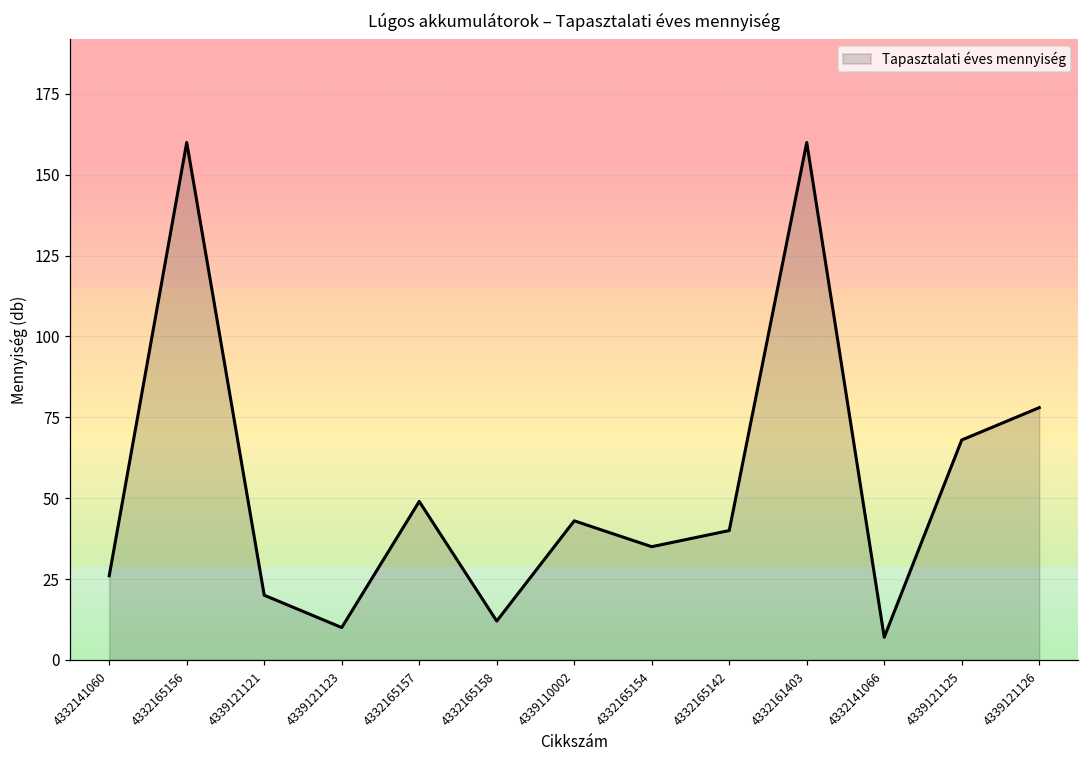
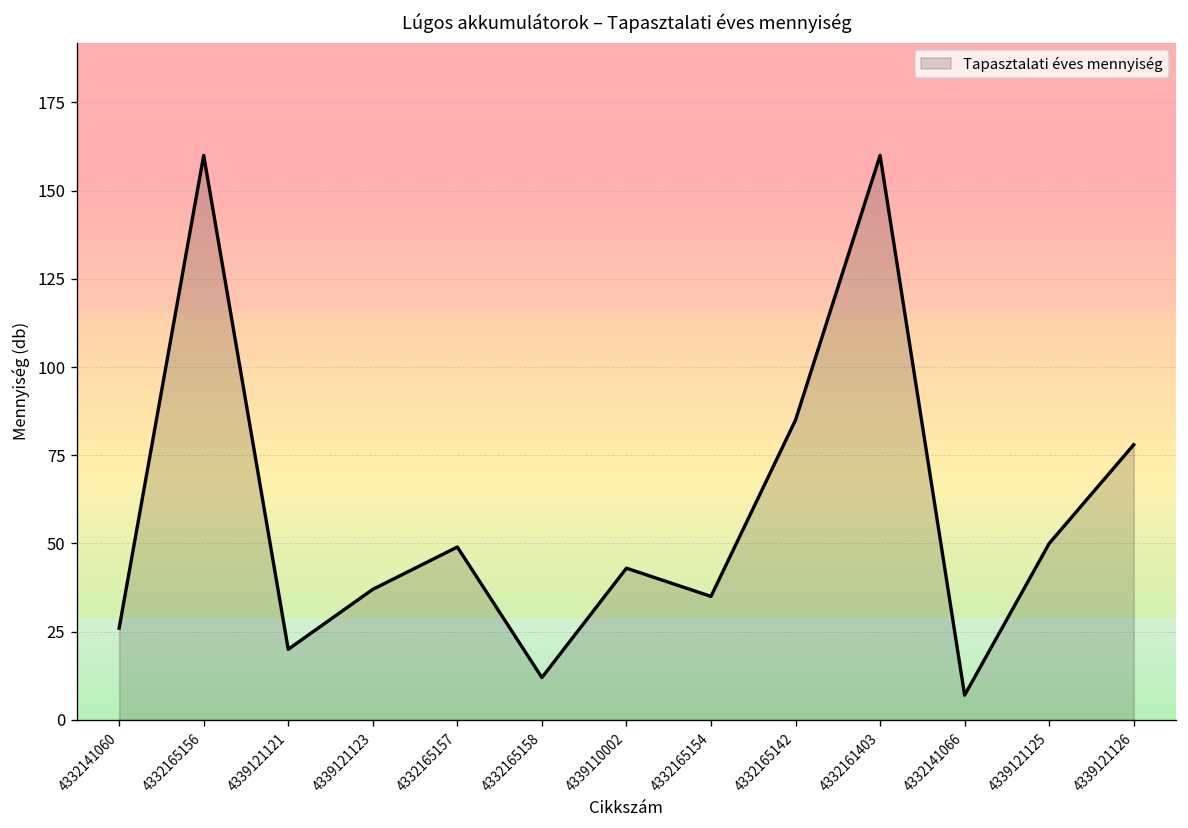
4339121123: 10 -> 37
4332165142: 40 -> 85
4339121125: 68 -> 50
